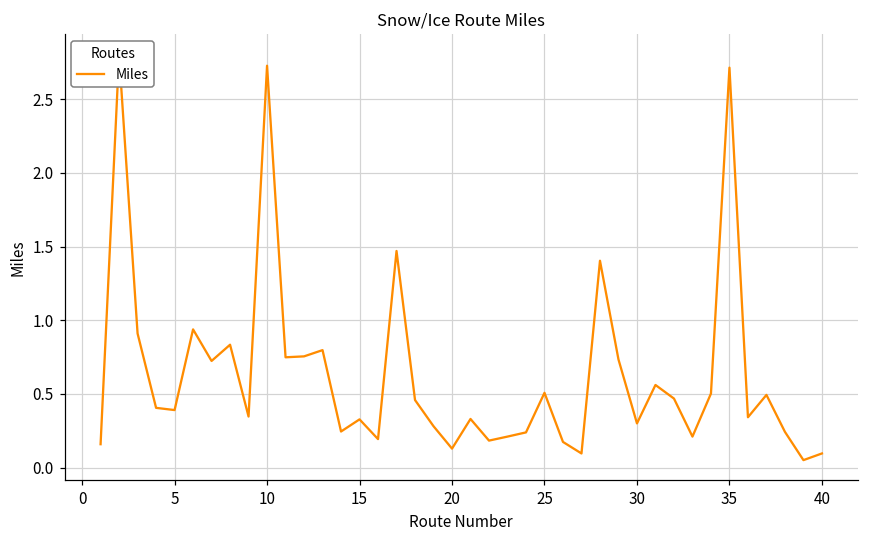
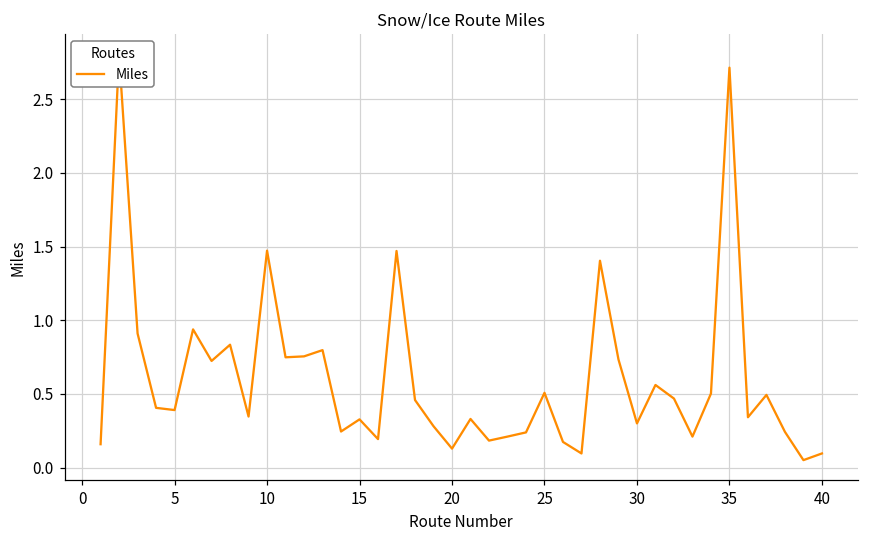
10: 2.73 -> 1.47
